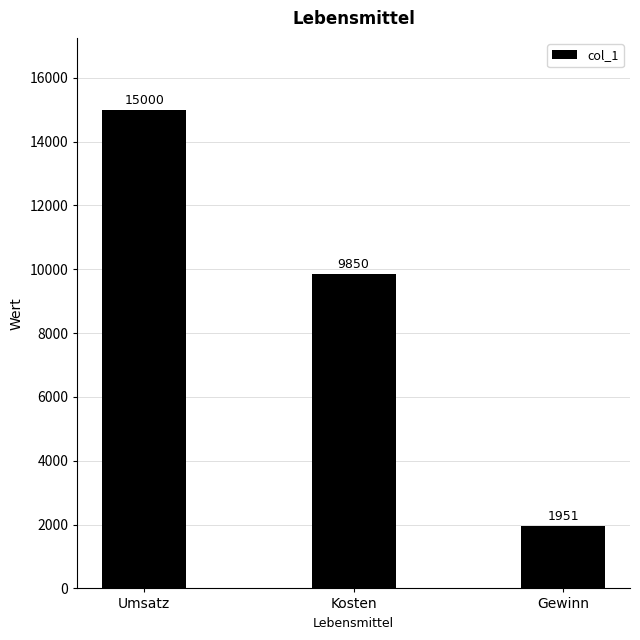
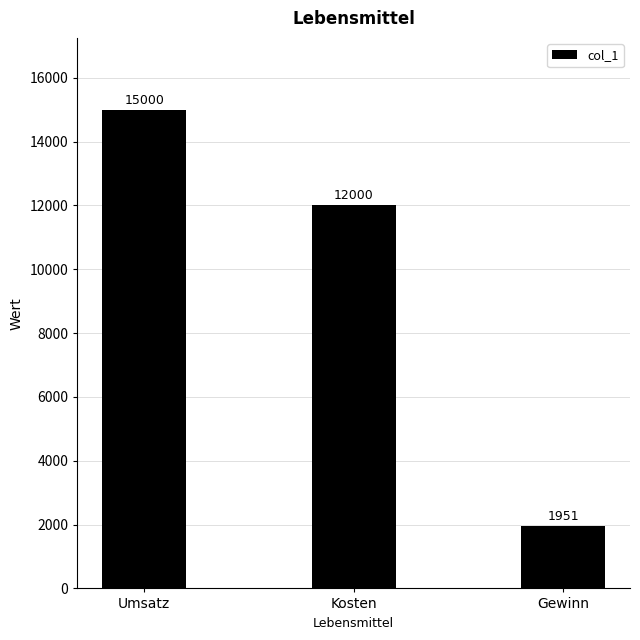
Kosten: 9850 -> 12000
